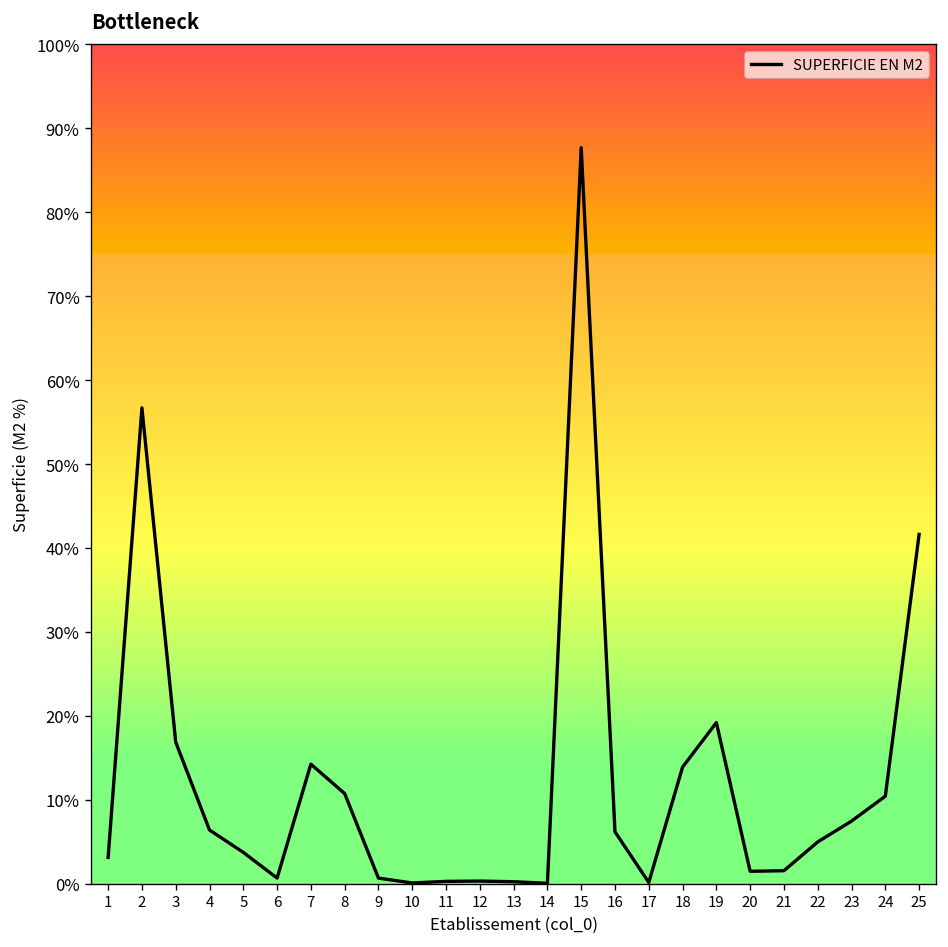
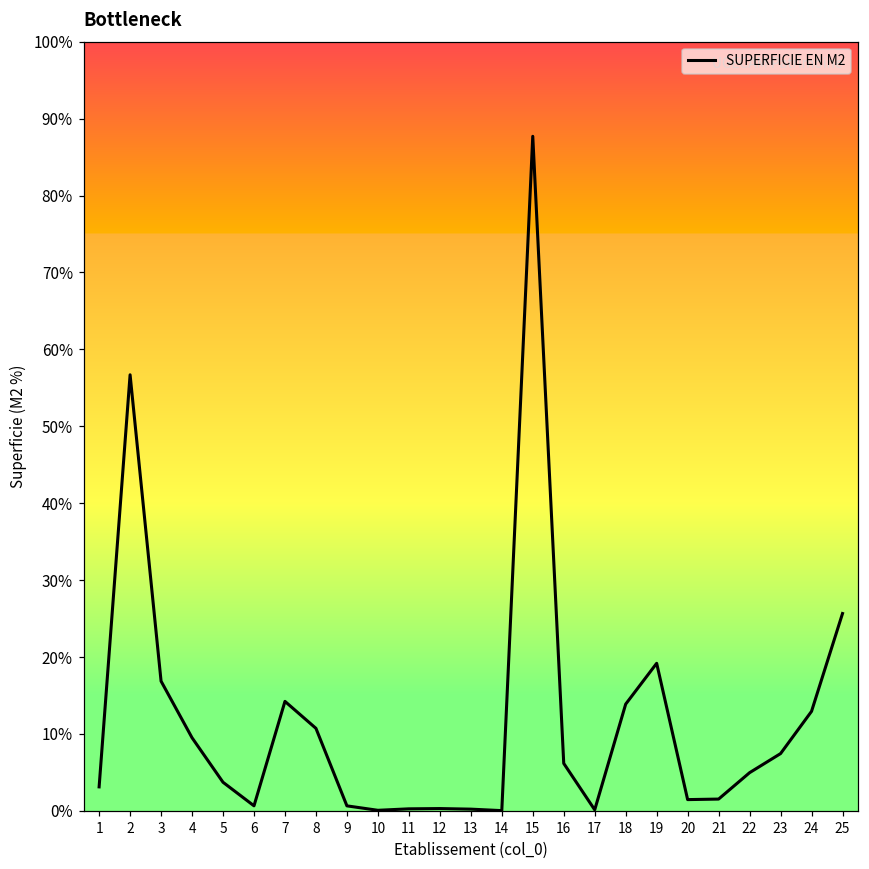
4: 6% -> 10%
24: 10% -> 13%
25: 42% -> 26%
